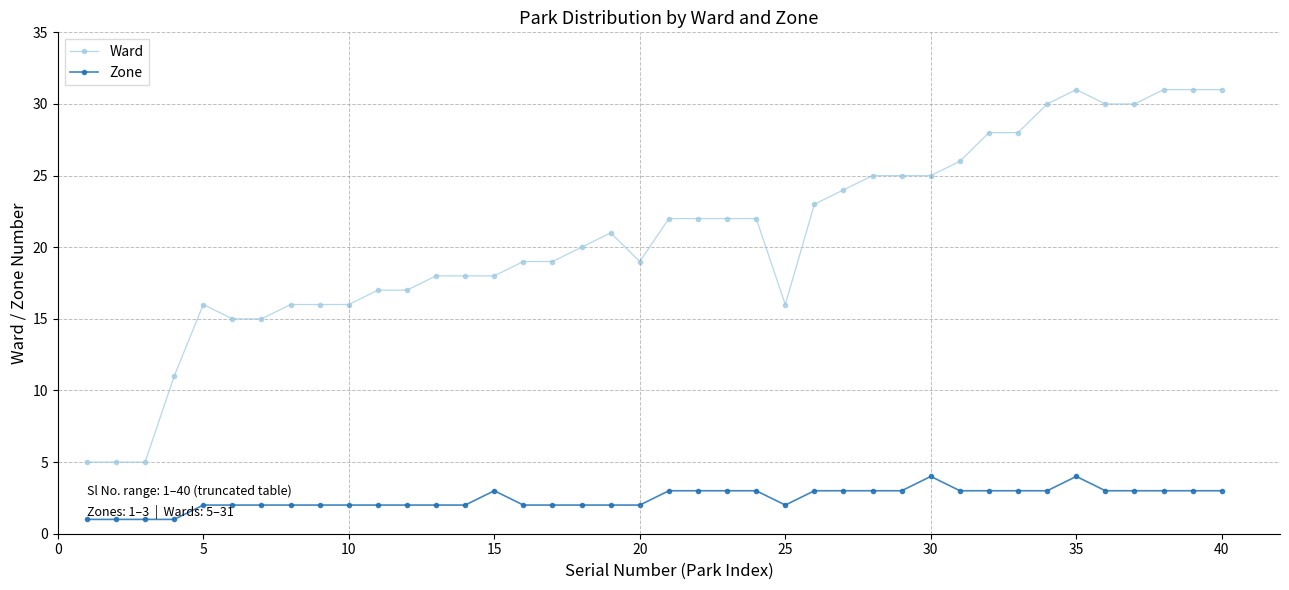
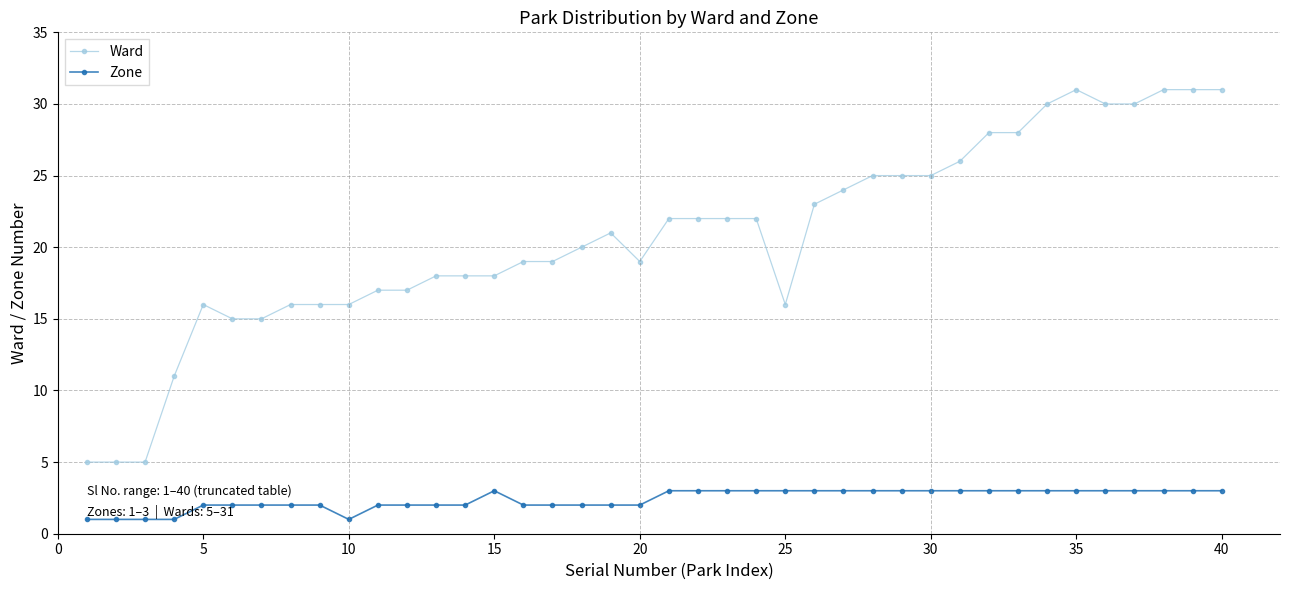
Zone, 10: 2 -> 1
Zone, 25: 2 -> 3
Zone, 30: 4 -> 3
Zone, 35: 4 -> 3
